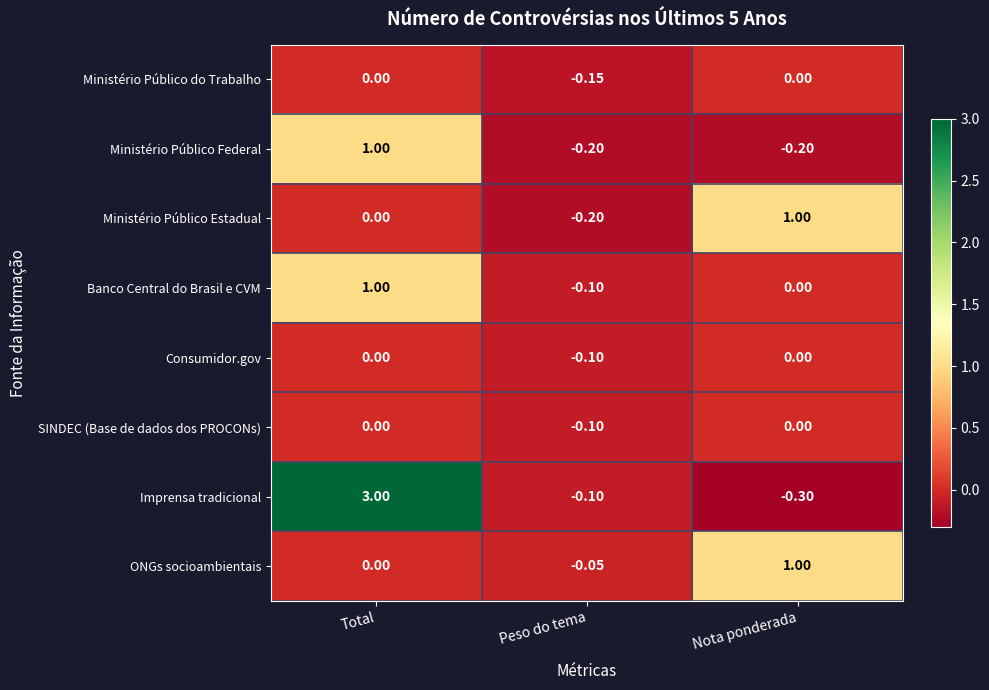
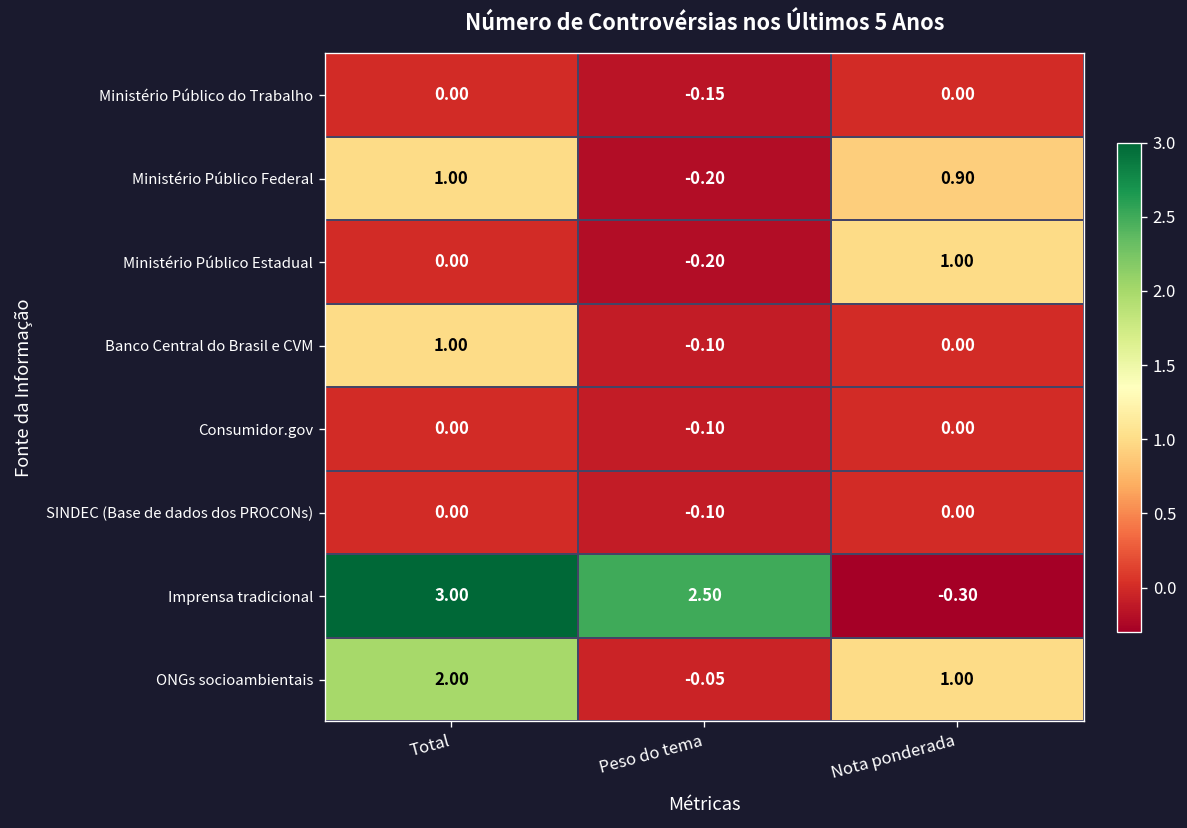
Ministério Público Federal, Nota ponderada: -0.20 -> 0.90
Imprensa tradicional, Peso do tema: -0.10 -> 2.50
ONGs socioambientais, Total: 0.00 -> 2.00
